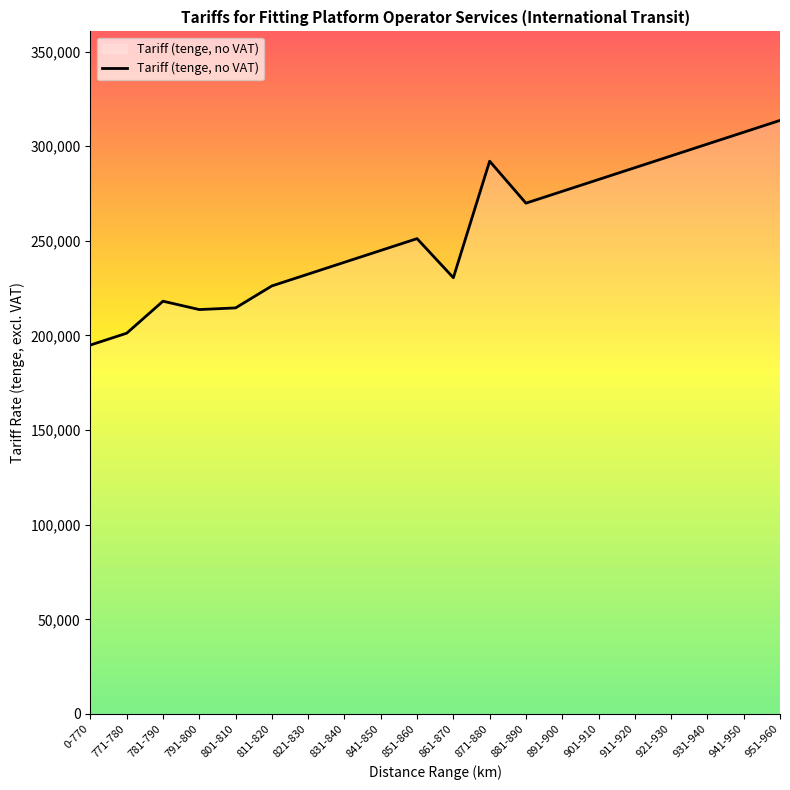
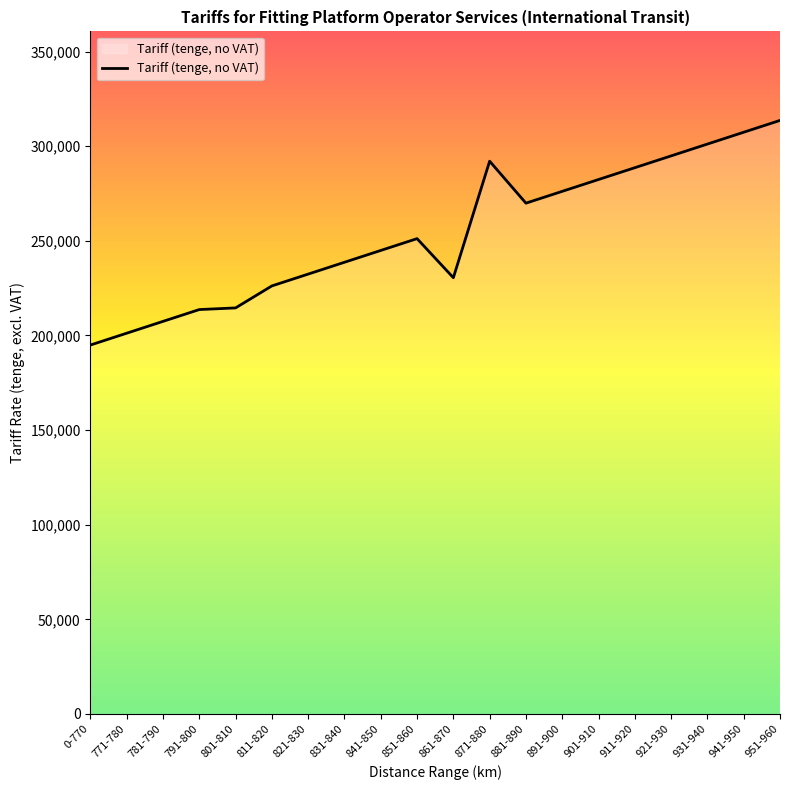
781-790: 218,000 -> 207,000
